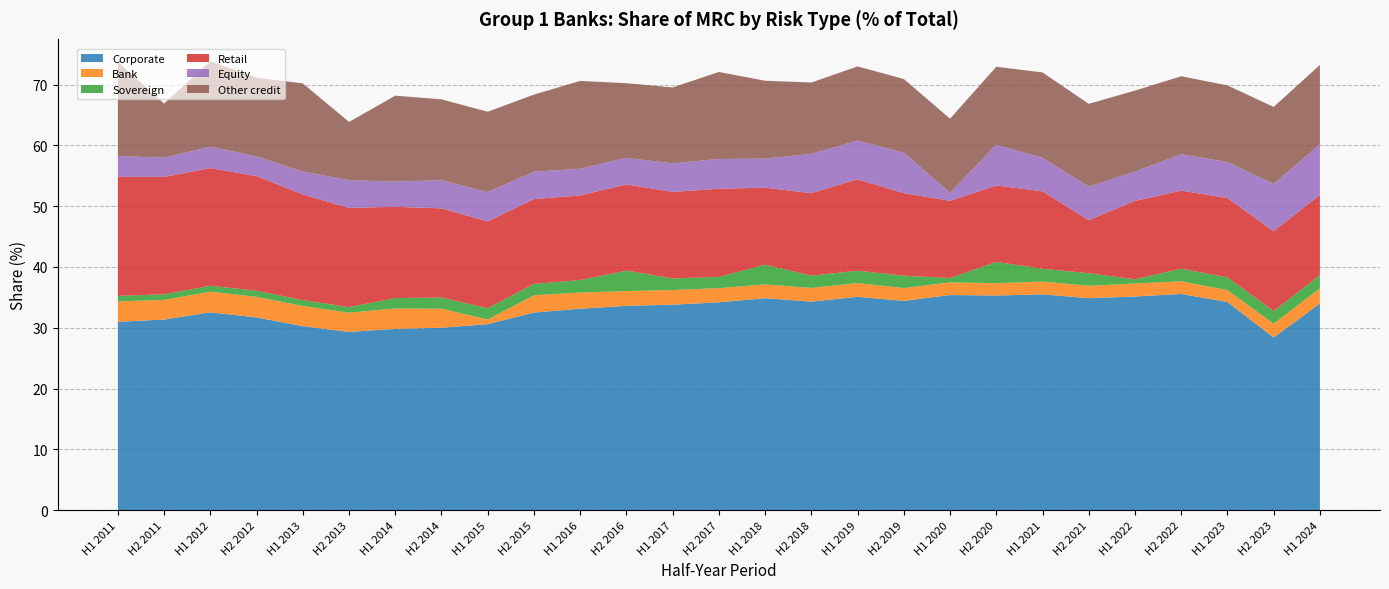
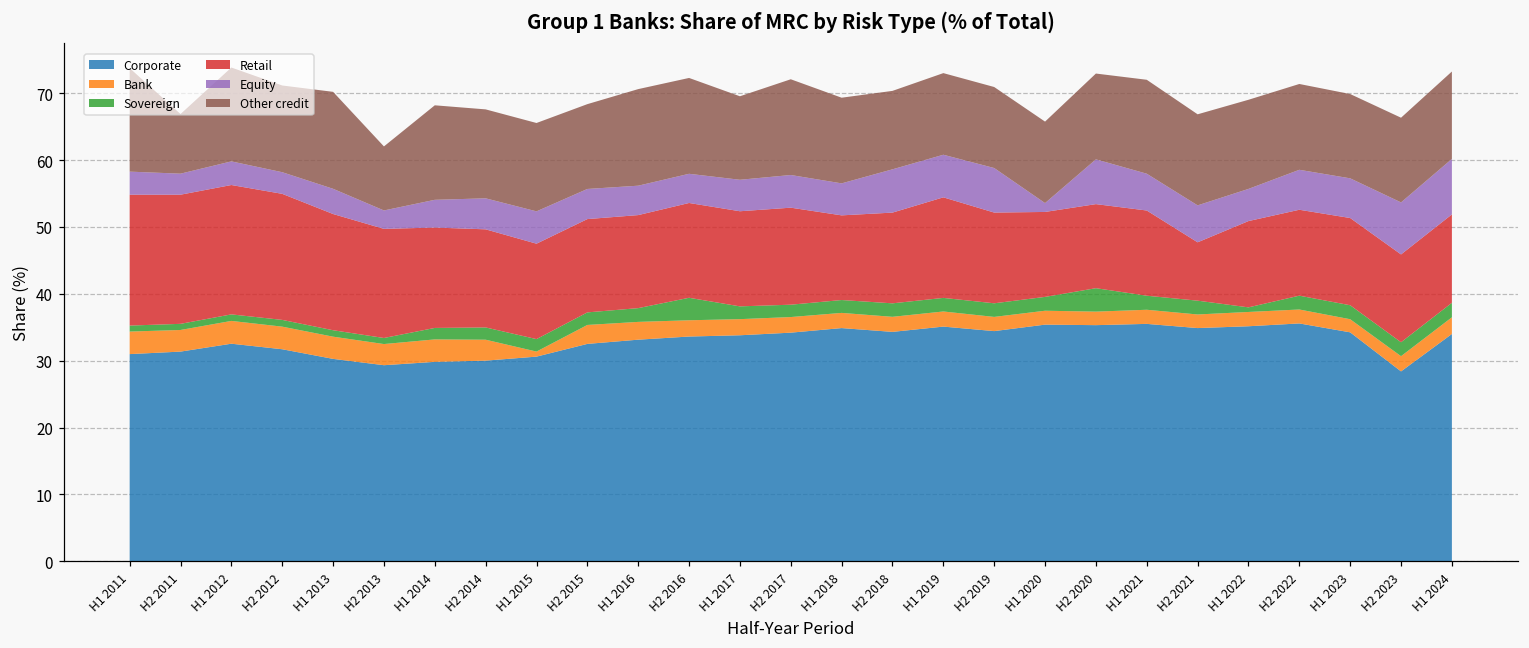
Equity, H2 2013: 5 -> 3
Other credit, H2 2016: 12 -> 14
Sovereign, H1 2018: 3 -> 2
Sovereign, H1 2020: 1 -> 2
